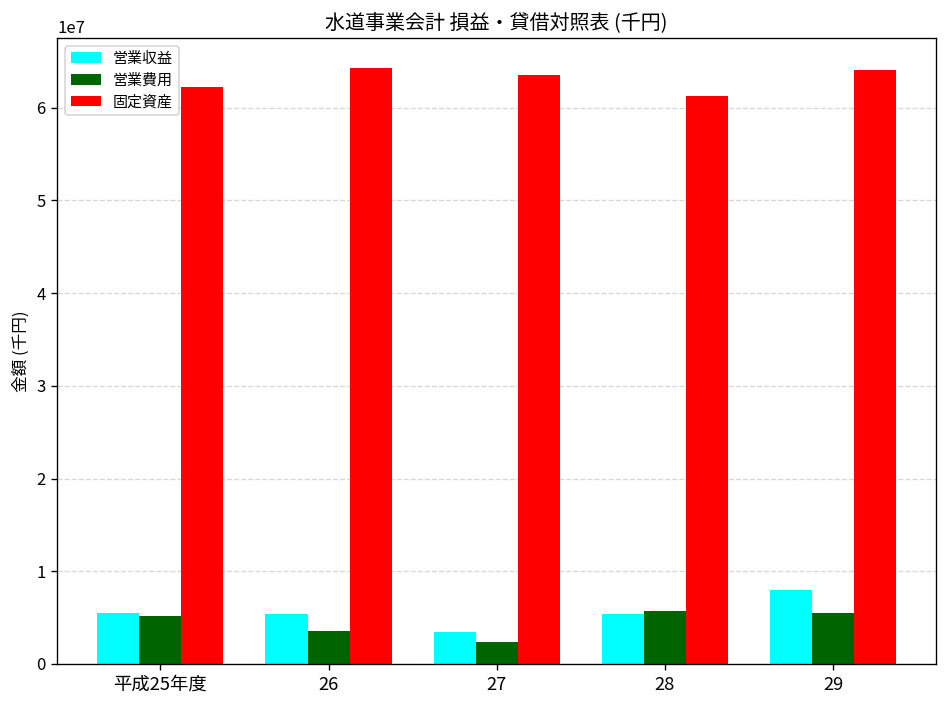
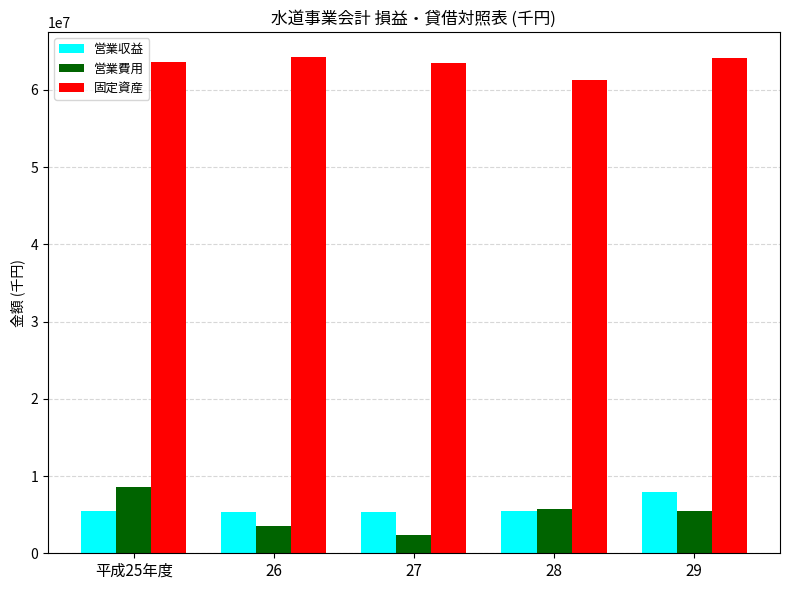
営業費用, 平成25年度: 5000000 -> 9000000
固定資産, 平成25年度: 62000000 -> 64000000
営業収益, 27: 3000000 -> 5000000
